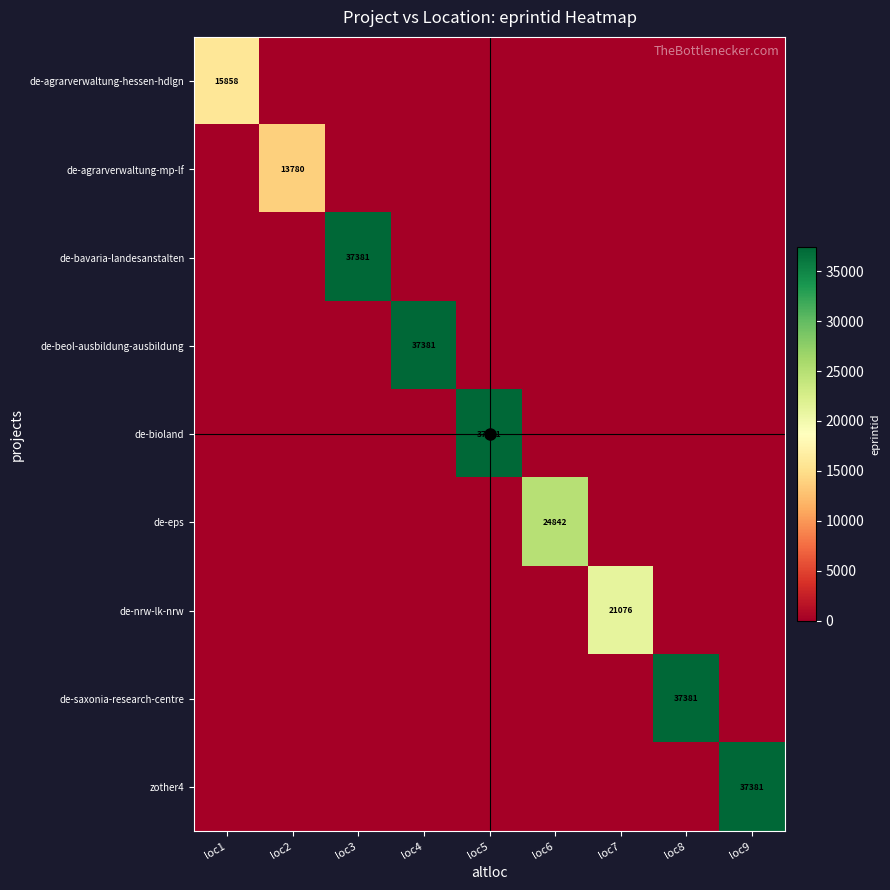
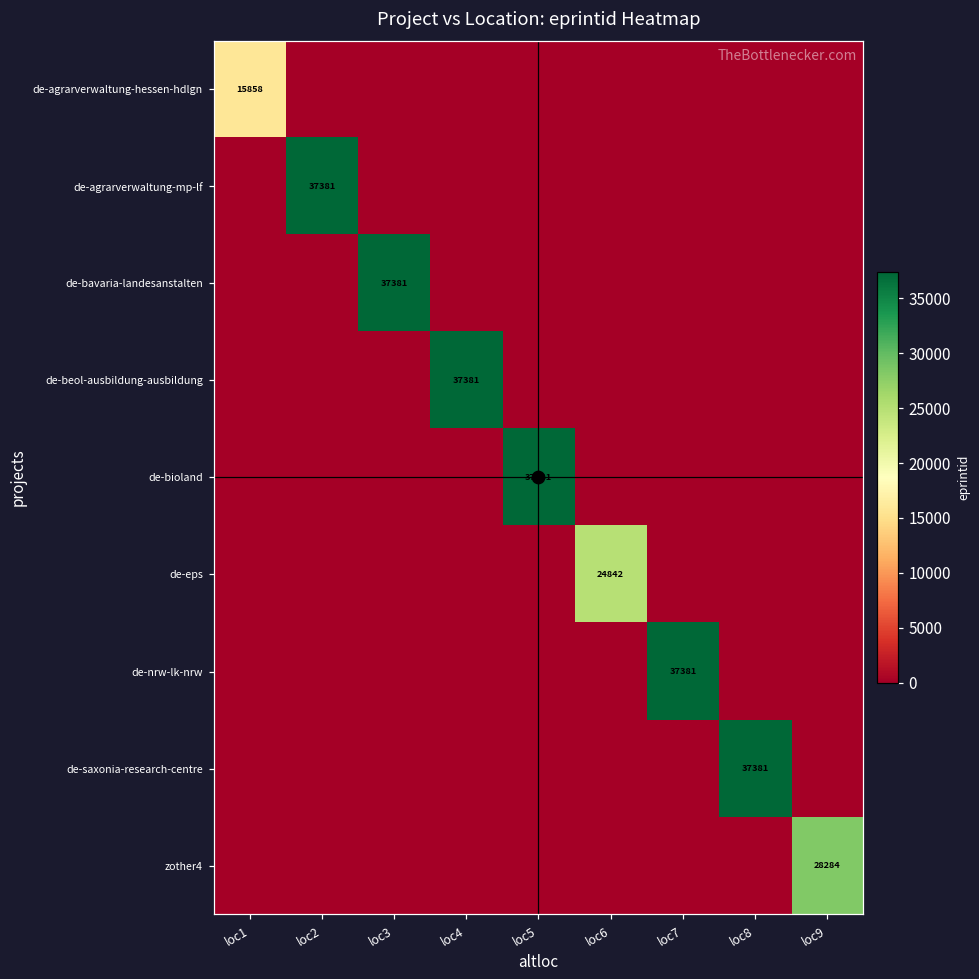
de-agrarverwaltung-mp-lf, loc2: 13780 -> 37381
de-nrw-lk-nrw, loc7: 21076 -> 37381
zother4, loc9: 37381 -> 28284
